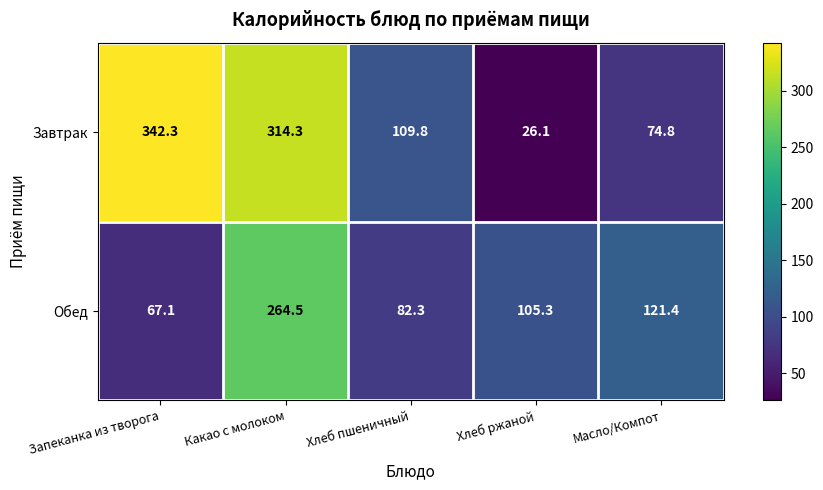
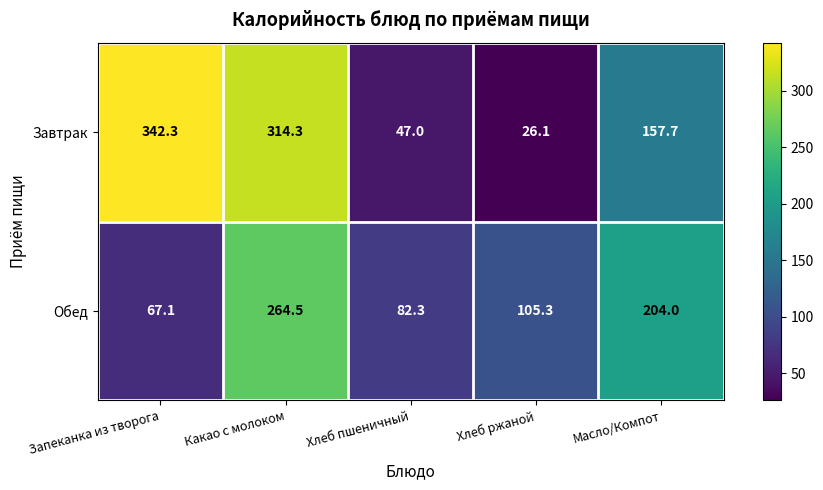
Завтрак, Хлеб пшеничный: 109.8 -> 47.0
Завтрак, Масло/Компот: 74.8 -> 157.7
Обед, Масло/Компот: 121.4 -> 204.0
